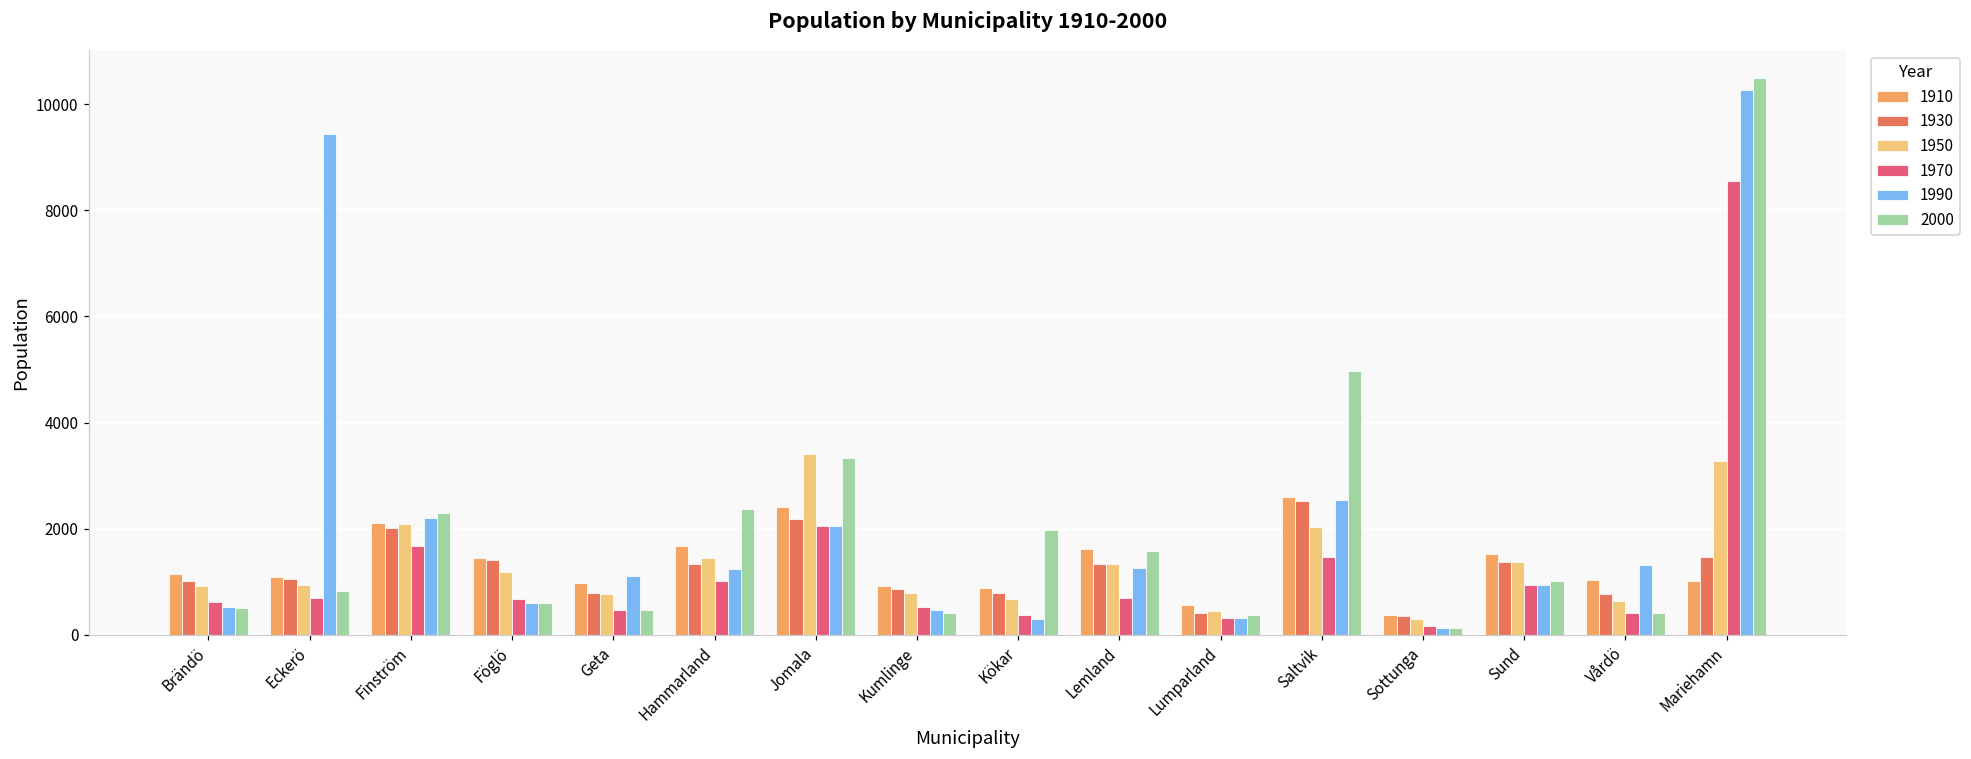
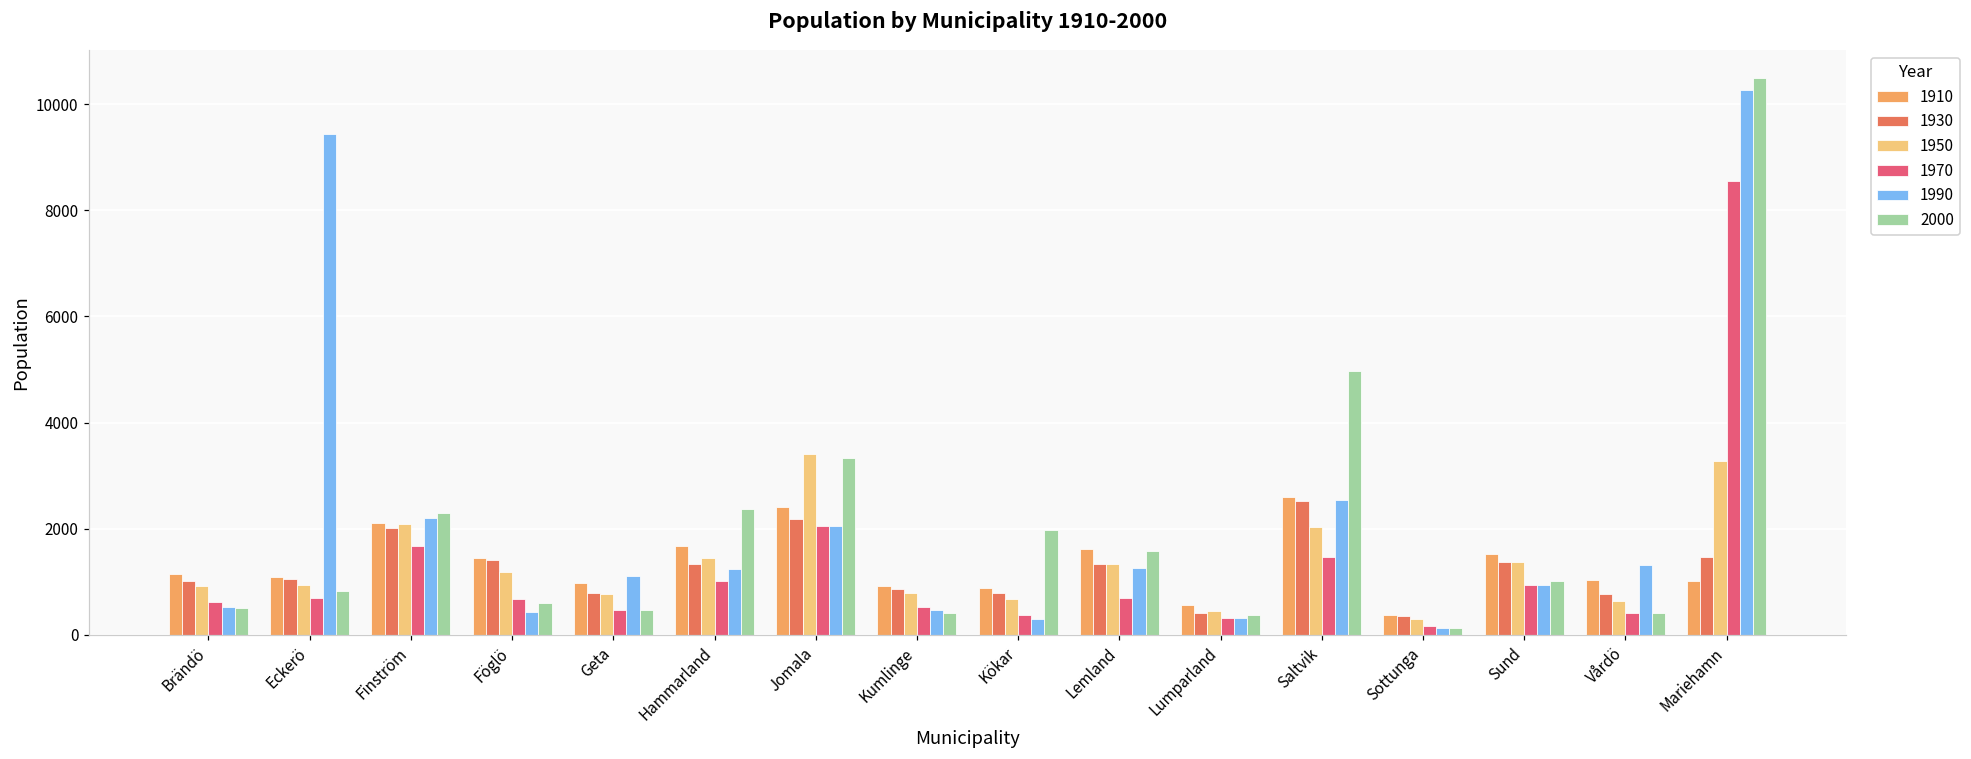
1990, Föglö: 600 -> 400
